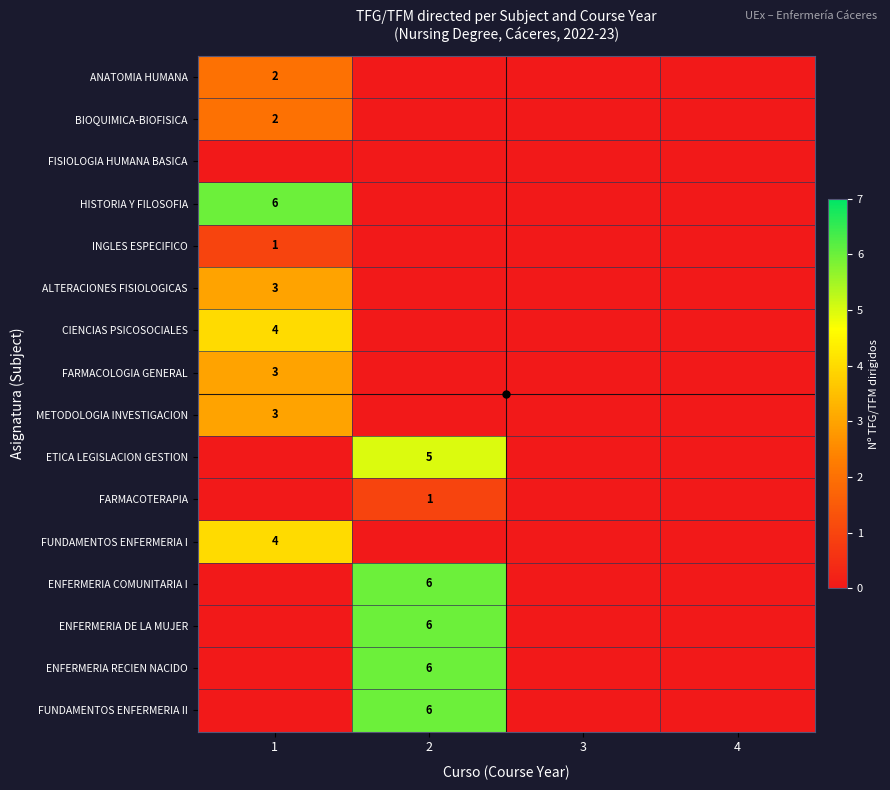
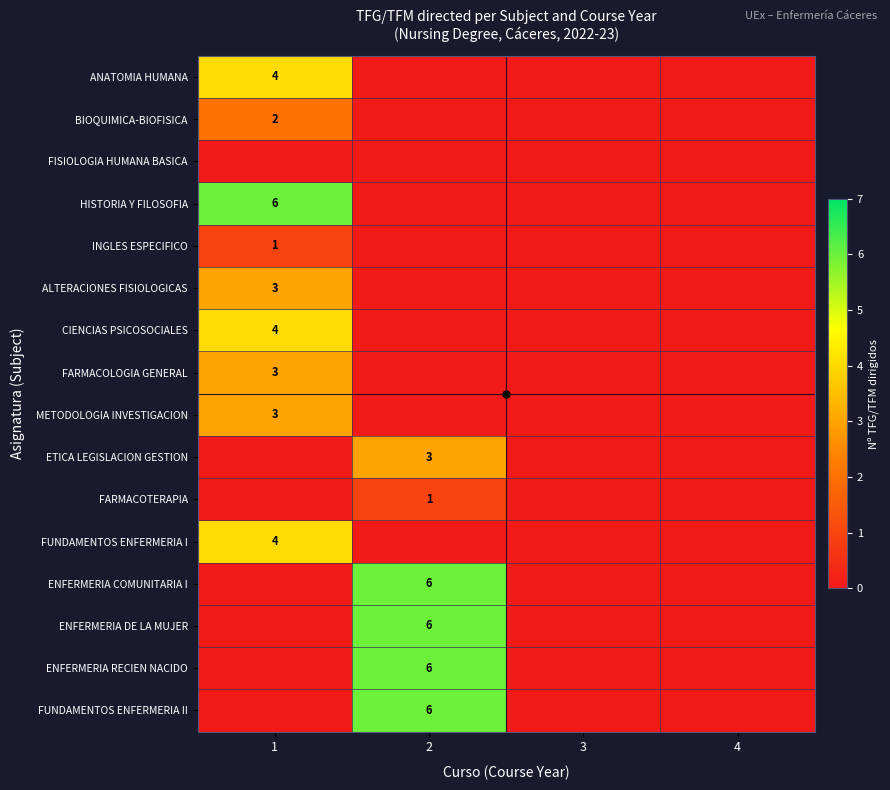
ANATOMIA HUMANA, 1: 2 -> 4
ETICA LEGISLACION GESTION, 2: 5 -> 3
